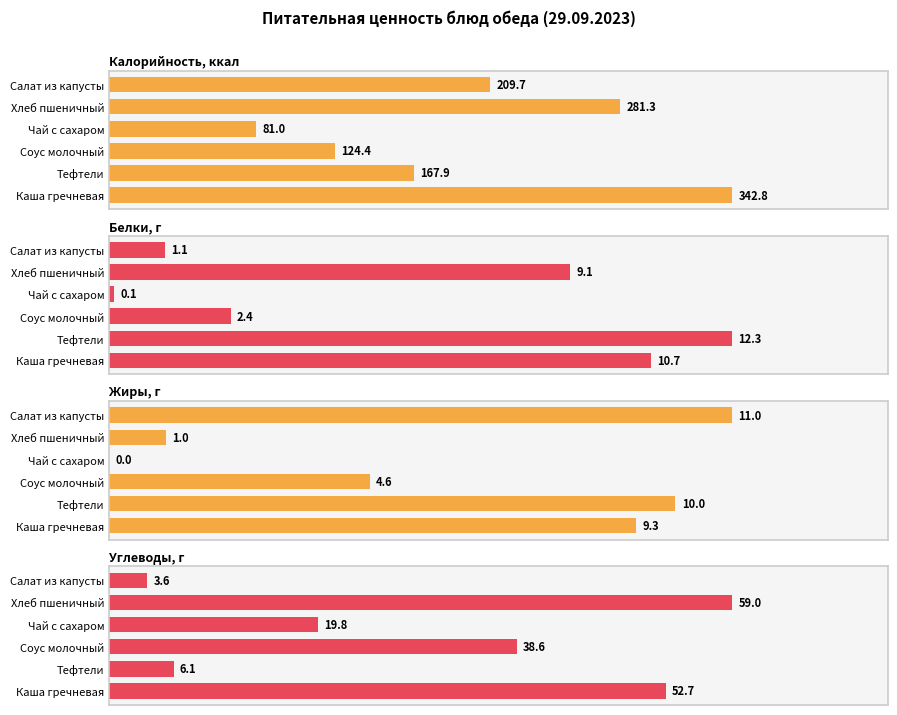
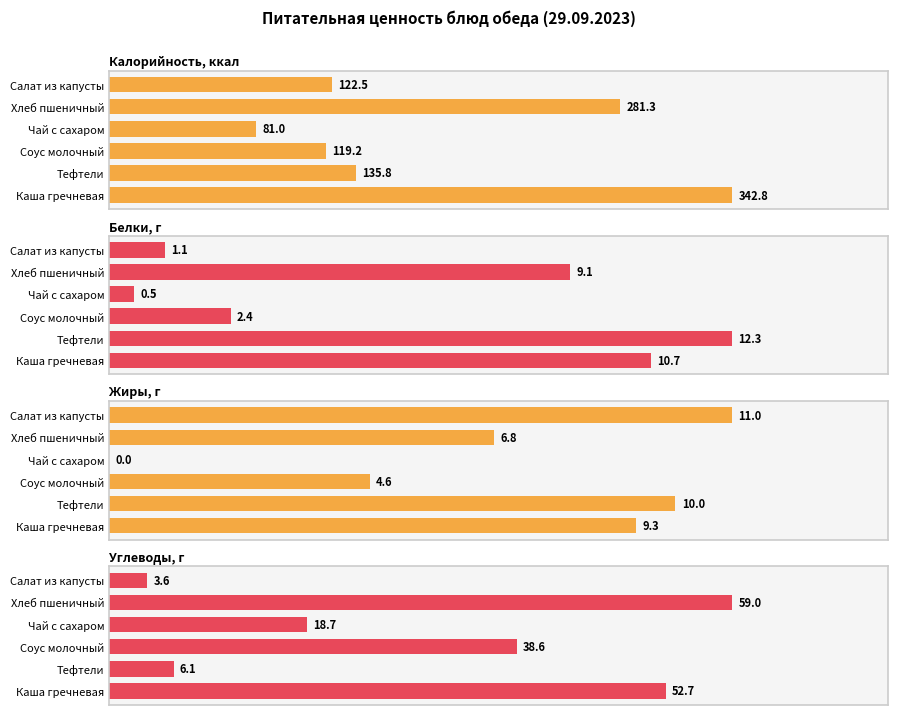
Калорийность, ккал, Салат из капусты: 209.7 -> 122.5
Калорийность, ккал, Соус молочный: 124.4 -> 119.2
Калорийность, ккал, Тефтели: 167.9 -> 135.8
Белки, г, Чай с сахаром: 0.1 -> 0.5
Жиры, г, Хлеб пшеничный: 1.0 -> 6.8
Углеводы, г, Чай с сахаром: 19.8 -> 18.7
